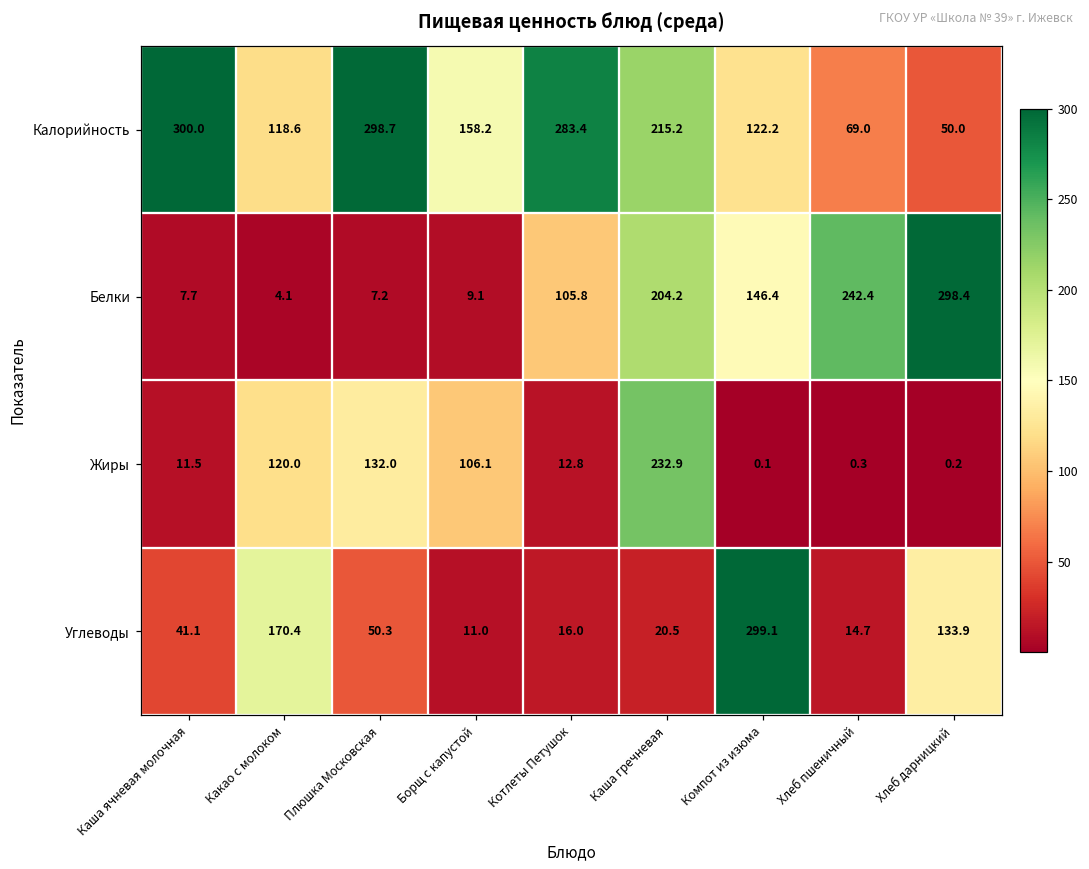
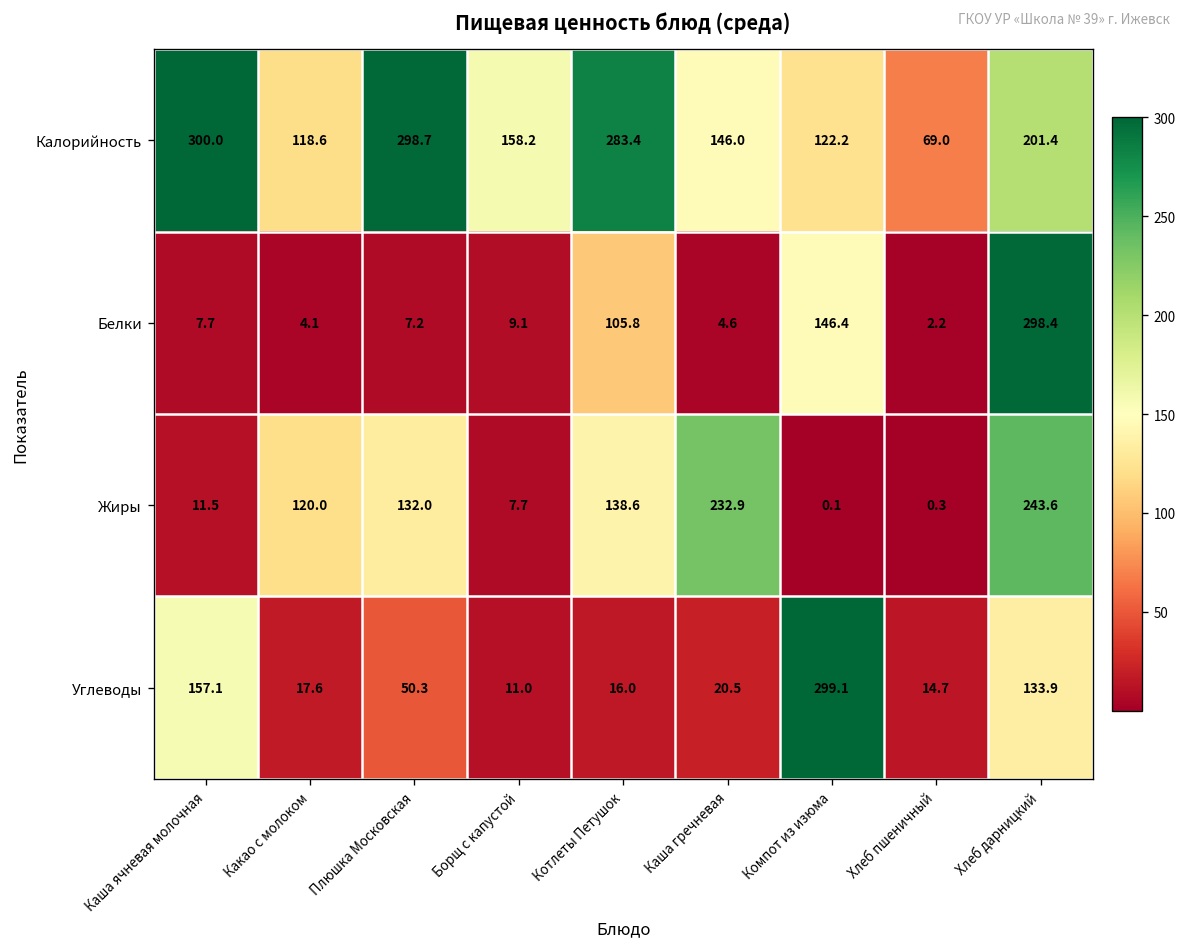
Калорийность, Каша гречневая: 215.2 -> 146.0
Калорийность, Хлеб дарницкий: 50.0 -> 201.4
Белки, Каша гречневая: 204.2 -> 4.6
Белки, Хлеб пшеничный: 242.4 -> 2.2
Жиры, Борщ с капустой: 106.1 -> 7.7
Жиры, Котлеты Петушок: 12.8 -> 138.6
Жиры, Хлеб дарницкий: 0.2 -> 243.6
Углеводы, Каша ячневая молочная: 41.1 -> 157.1
Углеводы, Какао с молоком: 170.4 -> 17.6
